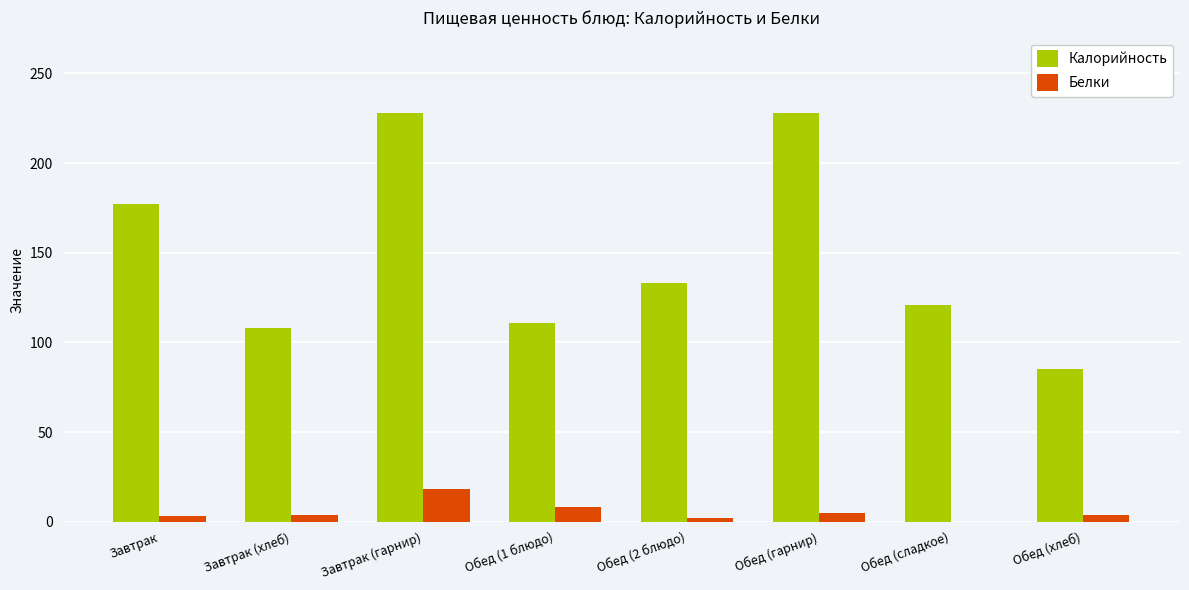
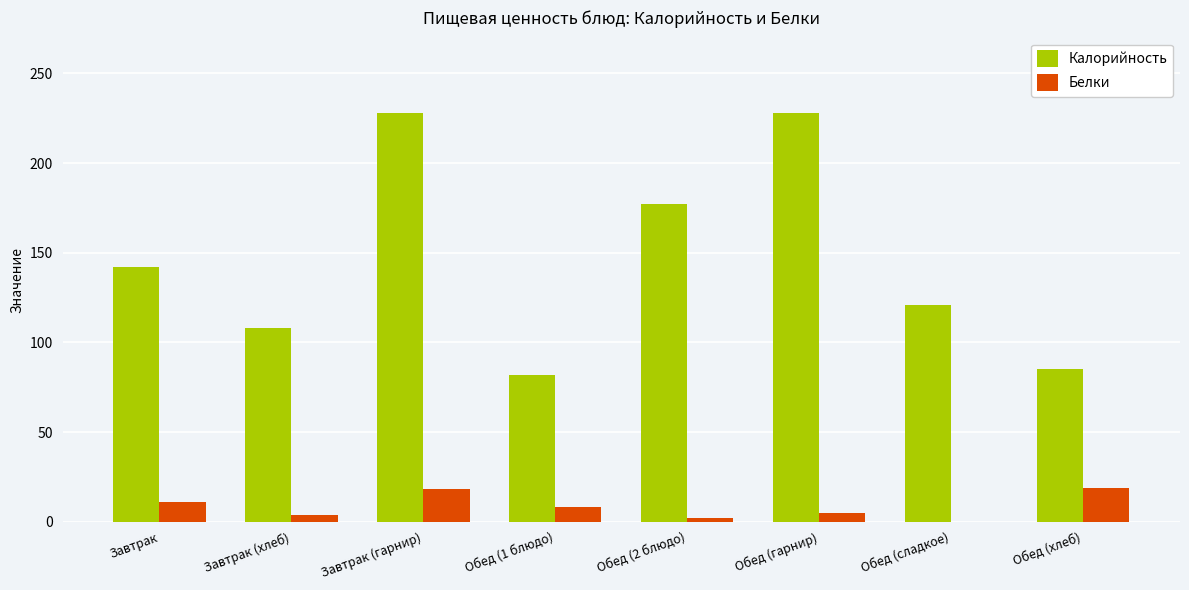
Калорийность, Завтрак: 177 -> 142
Белки, Завтрак: 3 -> 11
Калорийность, Обед (1 блюдо): 111 -> 82
Калорийность, Обед (2 блюдо): 133 -> 177
Белки, Обед (хлеб): 4 -> 19
